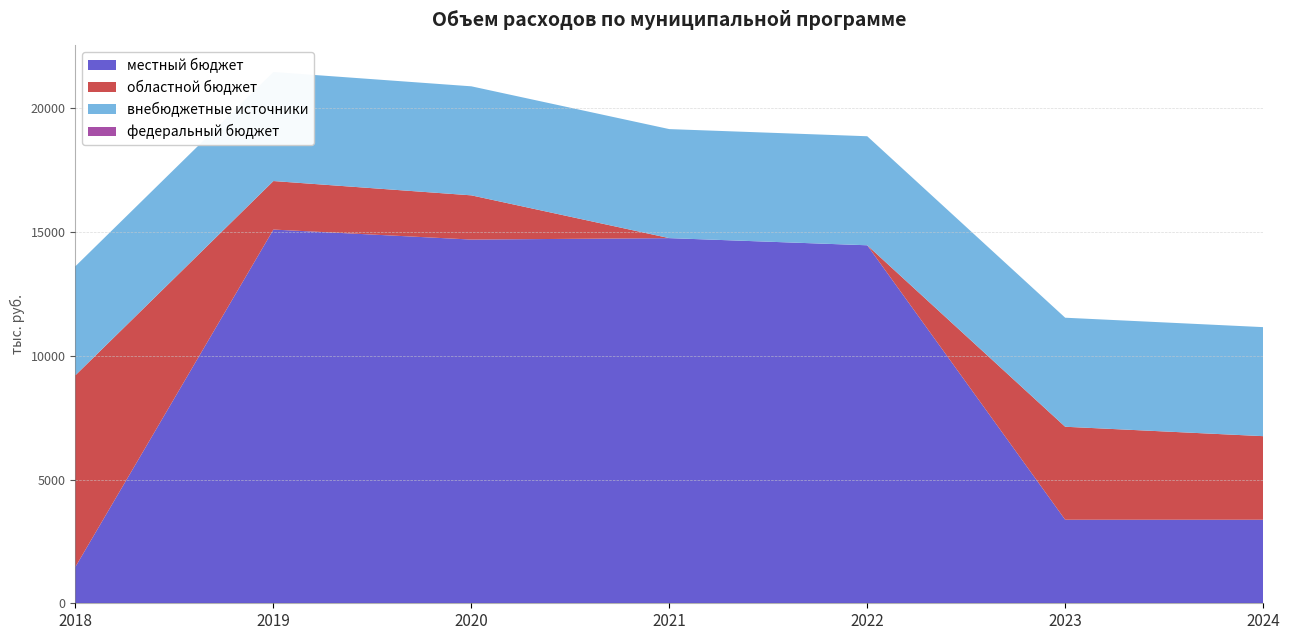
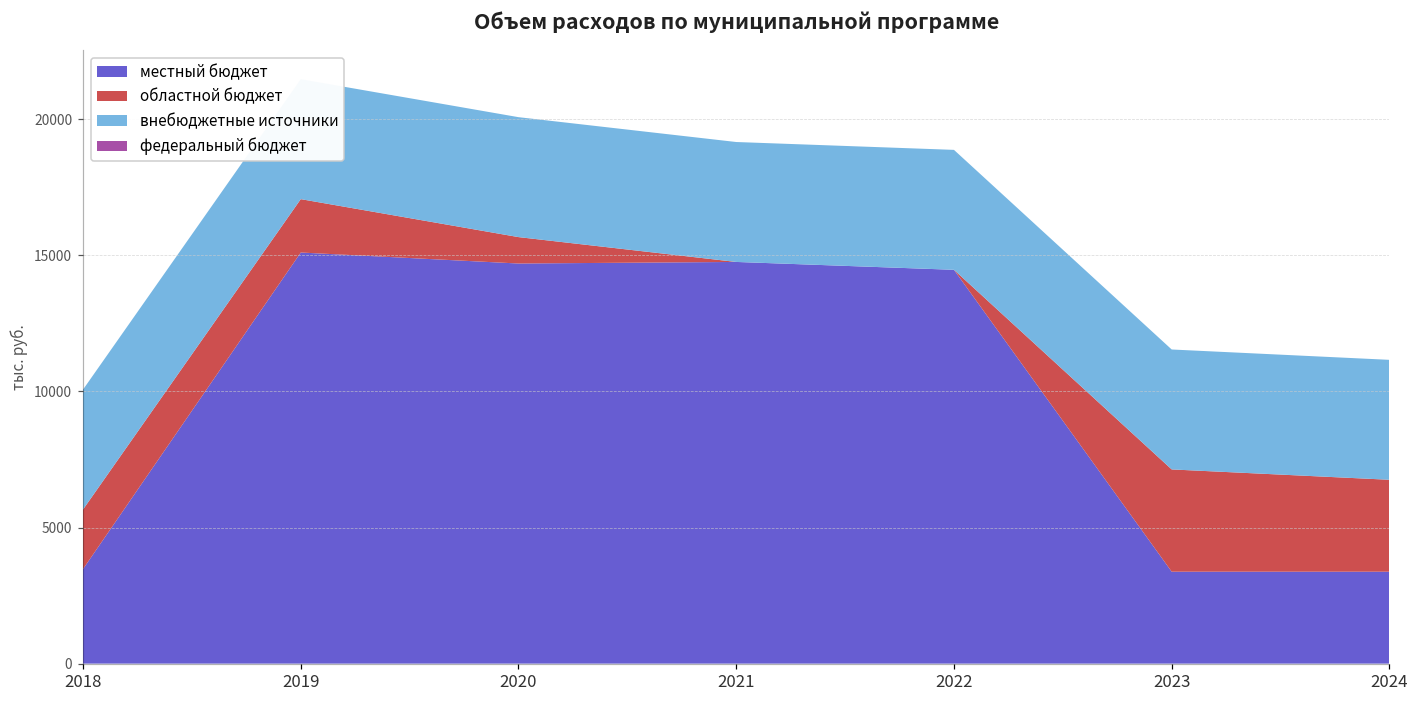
местный бюджет, 2018: 1500 -> 3500
областной бюджет, 2018: 7700 -> 2200
областной бюджет, 2020: 1800 -> 1000
